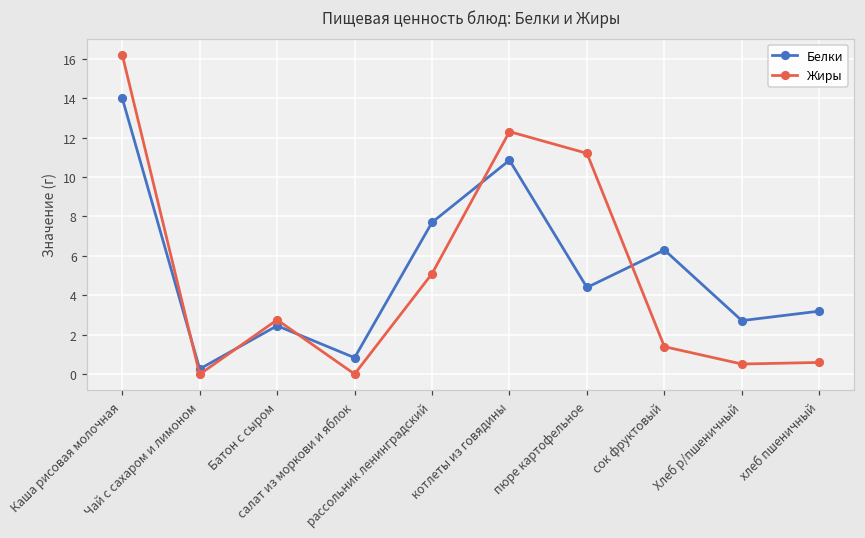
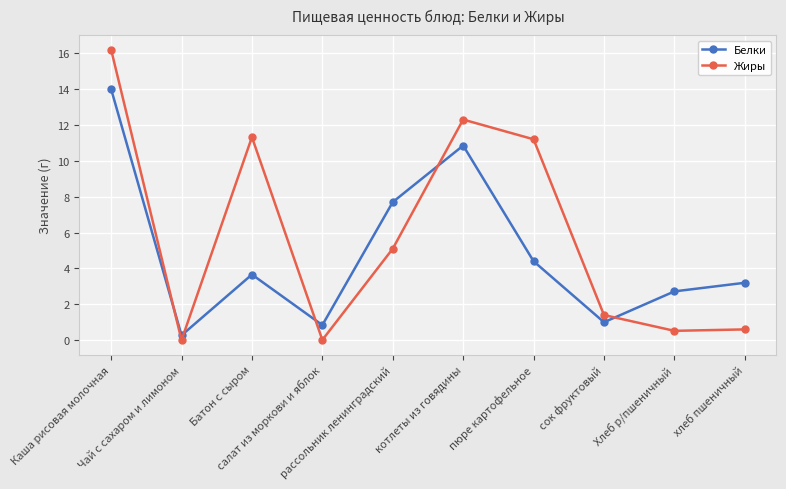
Белки, Батон с сыром: 2.5 -> 3.7
Жиры, Батон с сыром: 2.8 -> 11.3
Белки, сок фруктовый: 6.3 -> 1.0
